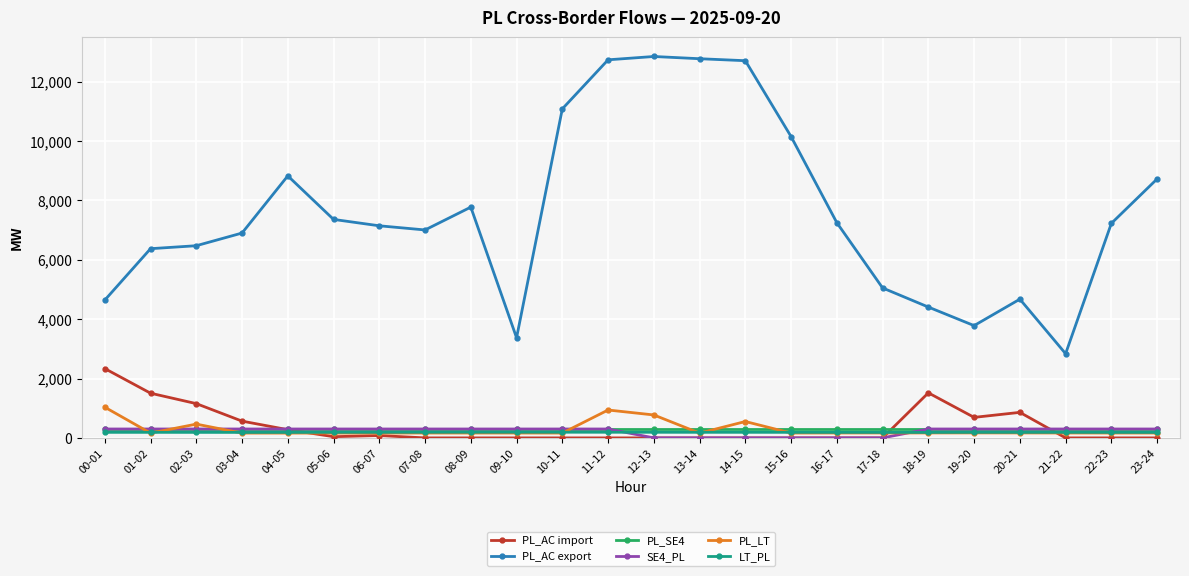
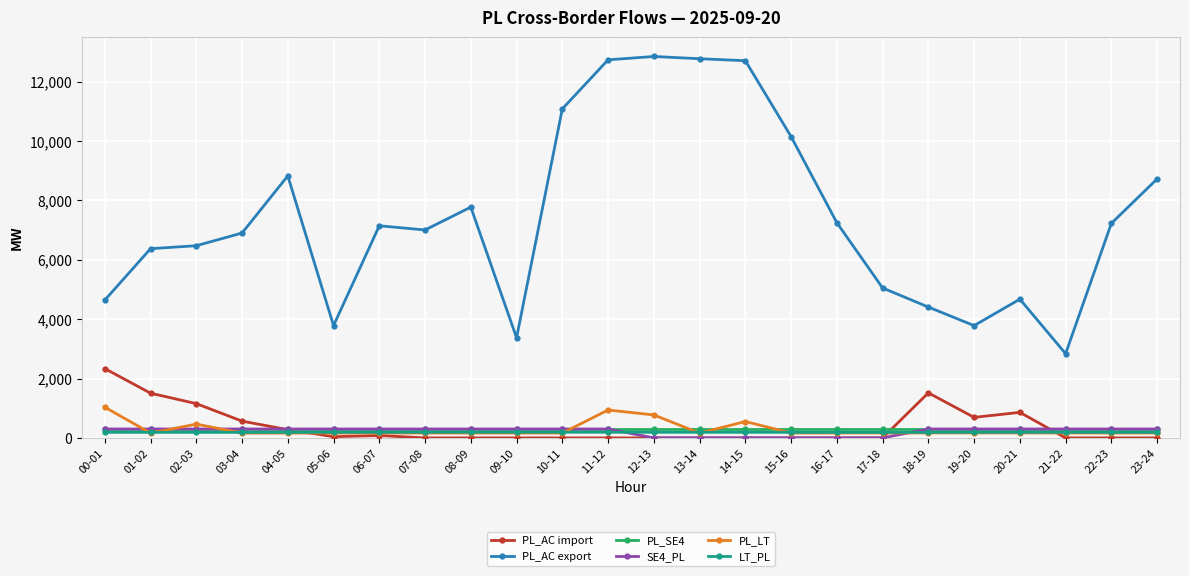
PL_AC export, 05-06: 7,400 -> 3,800
